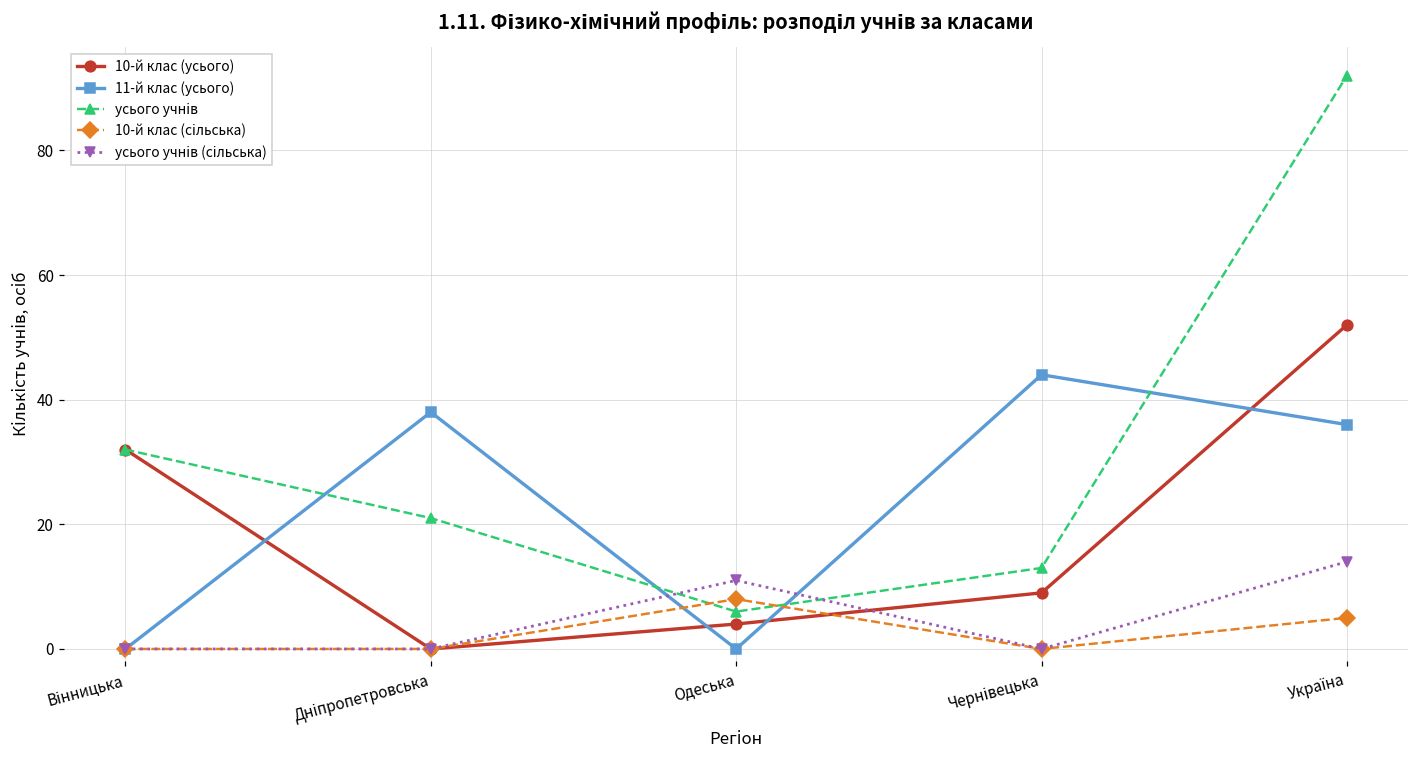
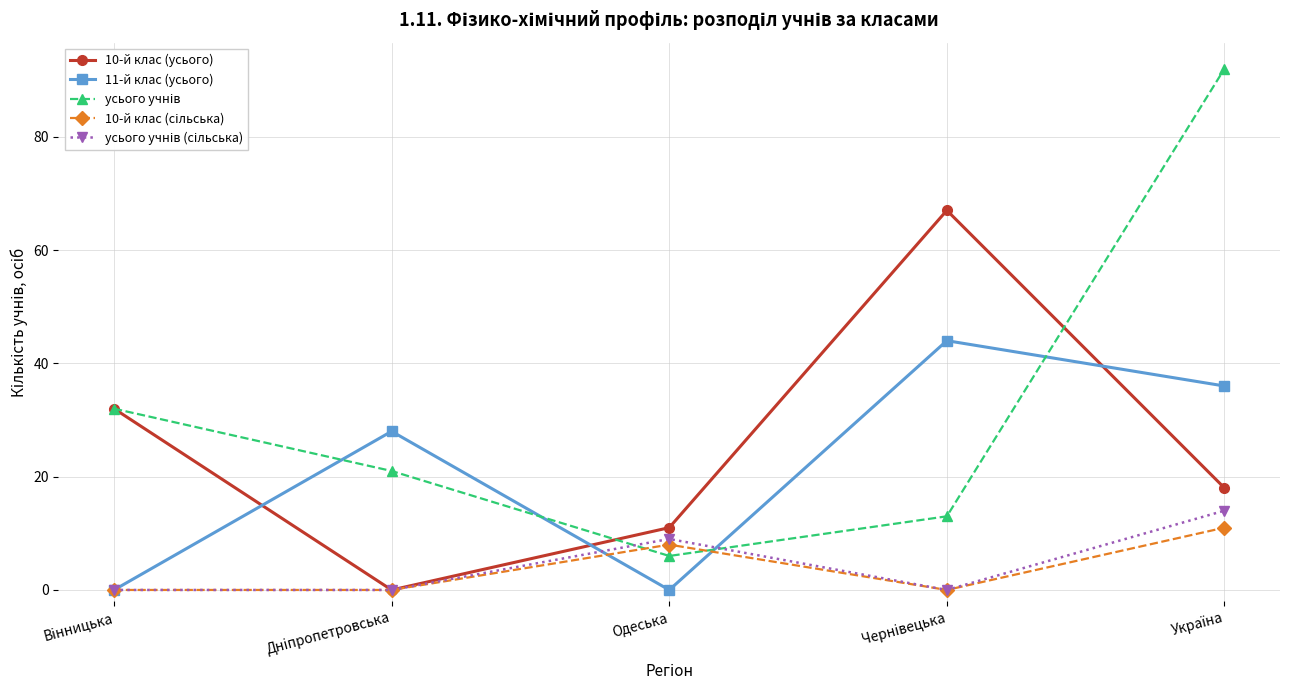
11-й клас (усього), Дніпропетровська: 38 -> 28
10-й клас (усього), Одеська: 4 -> 11
усього учнів (сільська), Одеська: 11 -> 9
10-й клас (усього), Чернівецька: 9 -> 67
10-й клас (усього), Україна: 52 -> 18
10-й клас (сільська), Україна: 5 -> 11
